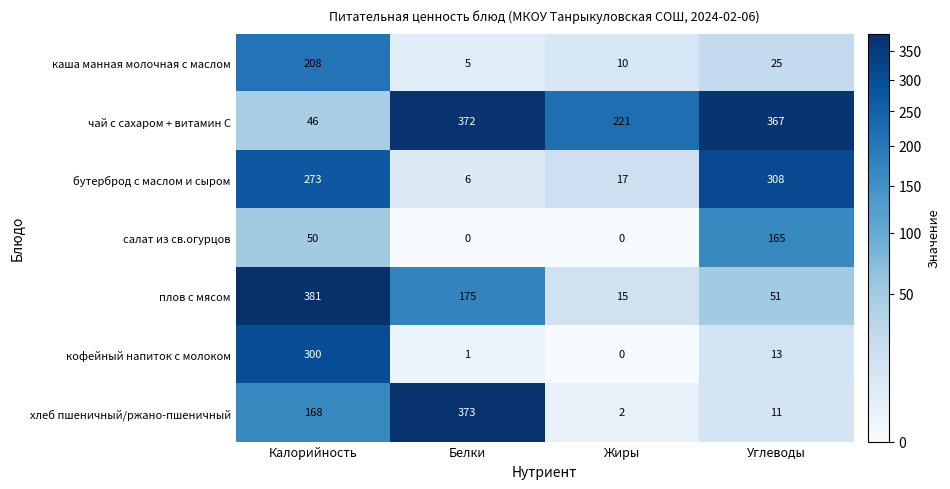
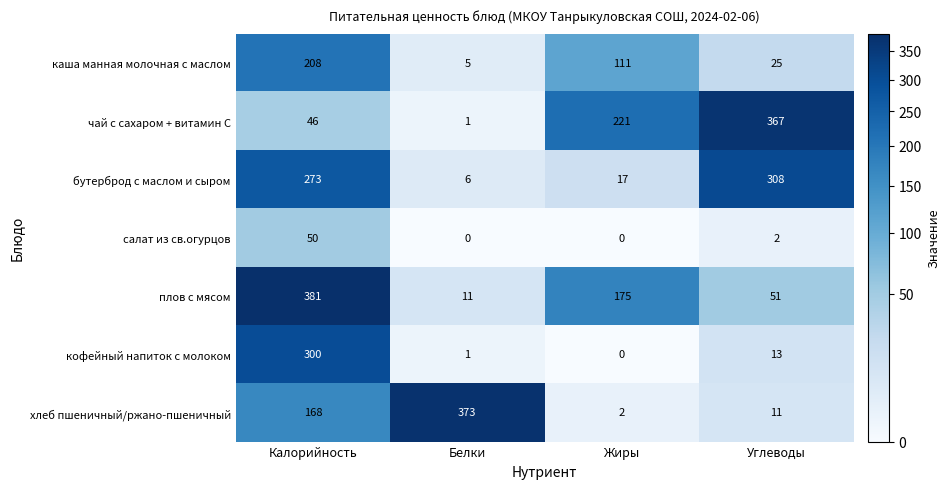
каша манная молочная с маслом, Жиры: 10 -> 111
чай с сахаром + витамин С, Белки: 372 -> 1
салат из св.огурцов, Углеводы: 165 -> 2
плов с мясом, Белки: 175 -> 11
плов с мясом, Жиры: 15 -> 175
